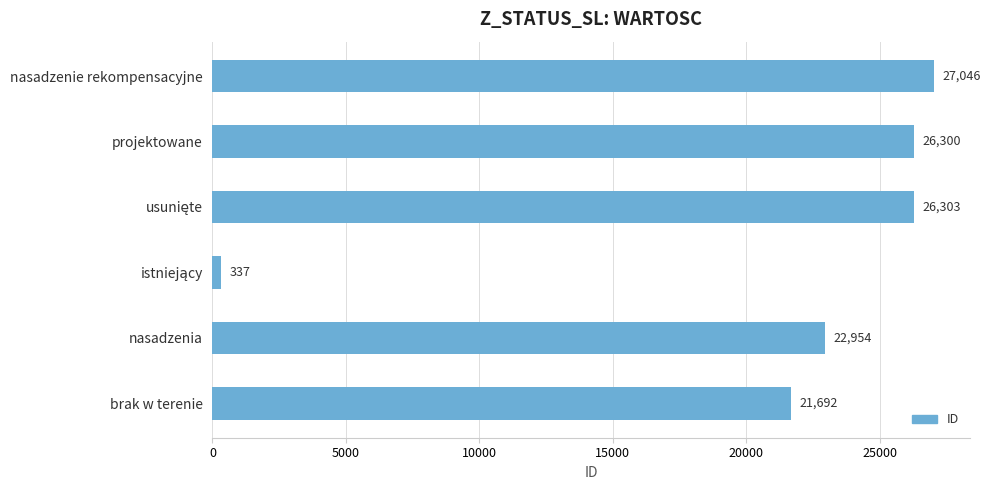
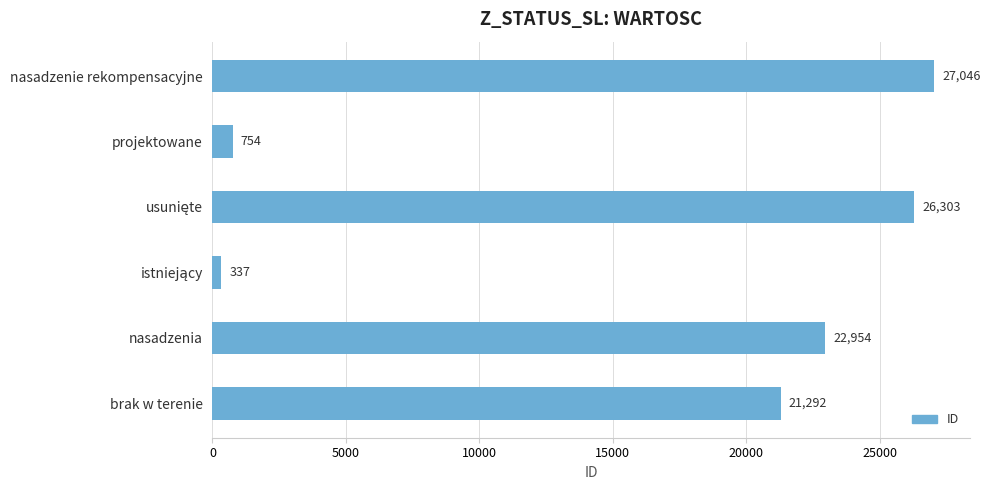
projektowane: 26,300 -> 754
brak w terenie: 21,692 -> 21,292
